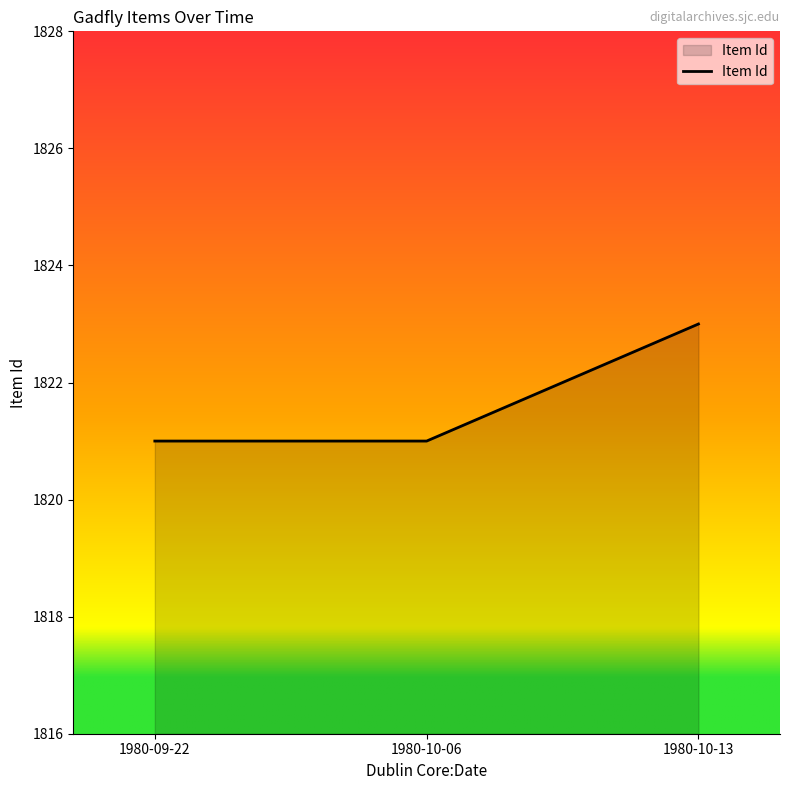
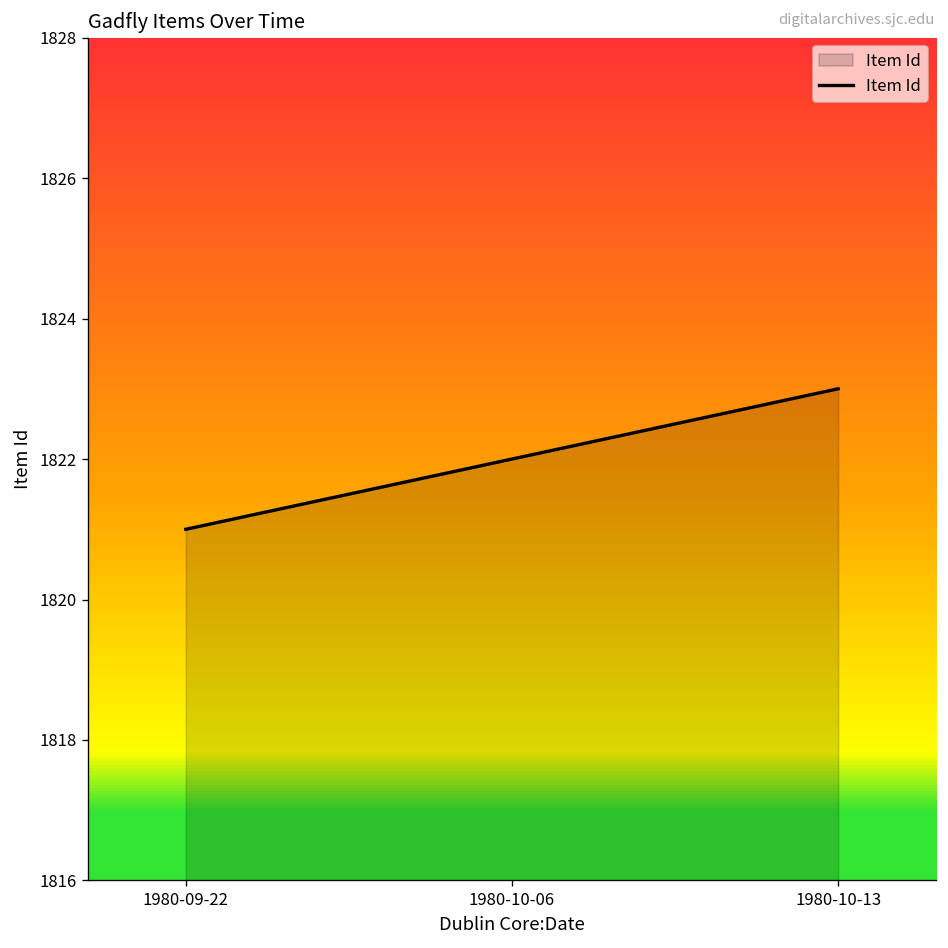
1980-10-06: 1821 -> 1822
